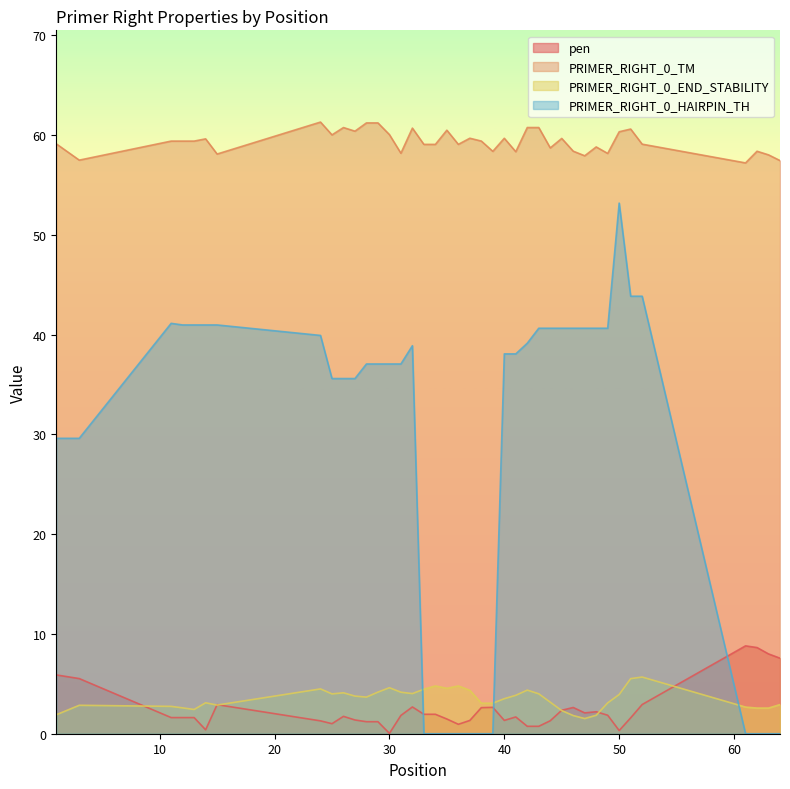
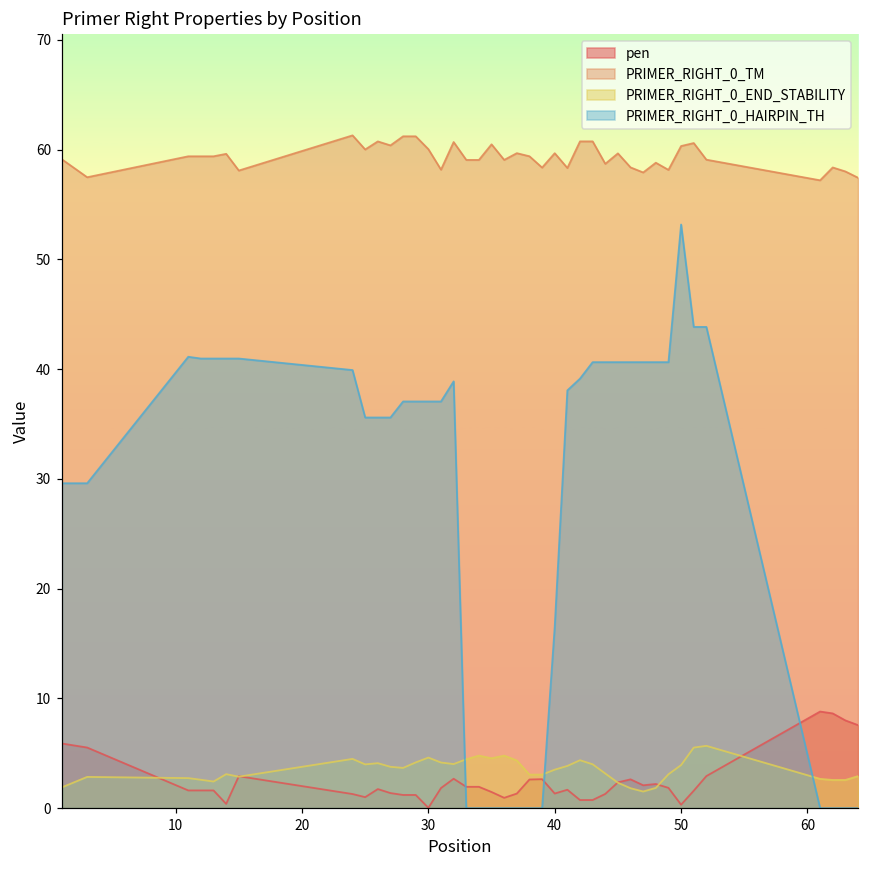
PRIMER_RIGHT_0_HAIRPIN_TH, 40: 38 -> 17
